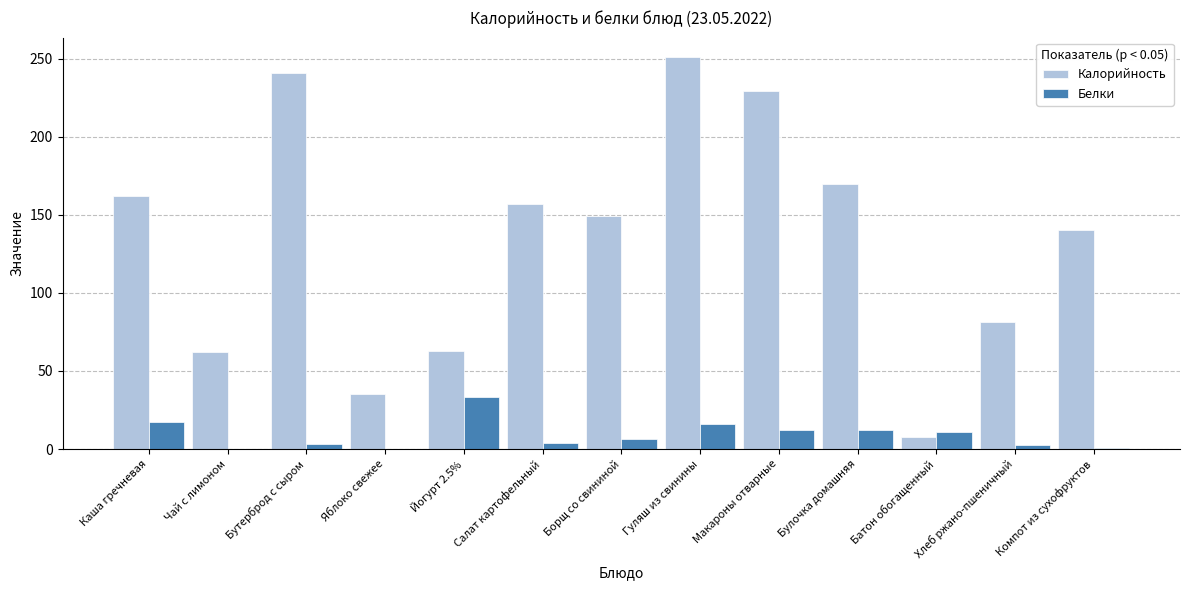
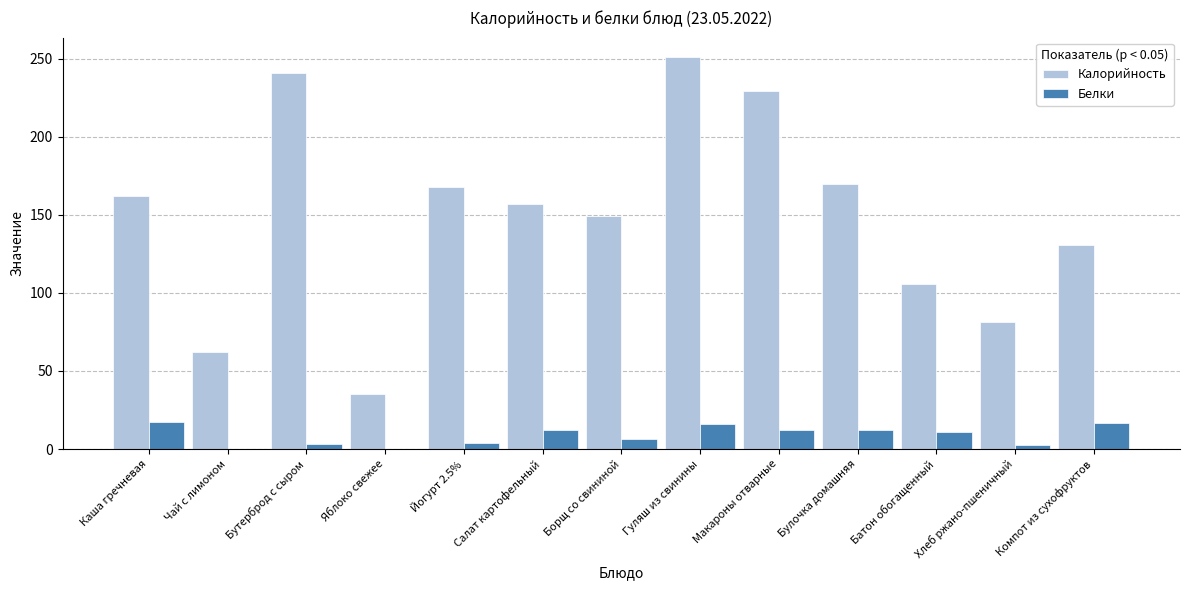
Калорийность, Йогурт 2.5%: 63 -> 168
Белки, Йогурт 2.5%: 34 -> 4
Белки, Салат картофельный: 4 -> 12
Калорийность, Батон обогащенный: 8 -> 106
Калорийность, Компот из сухофруктов: 140 -> 131
Белки, Компот из сухофруктов: 1 -> 17
